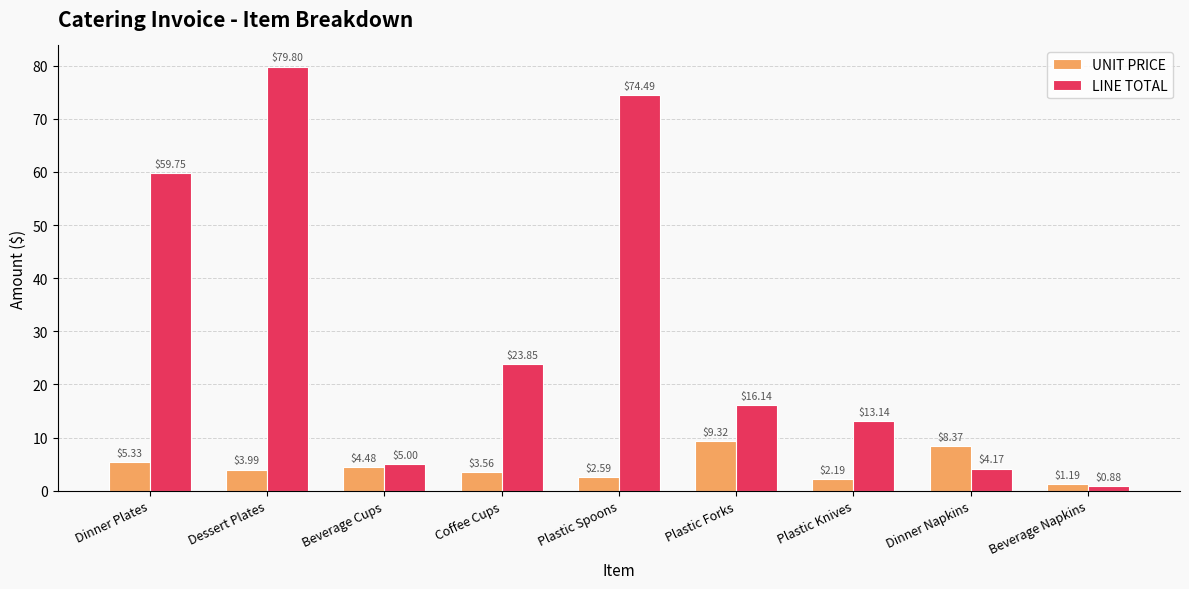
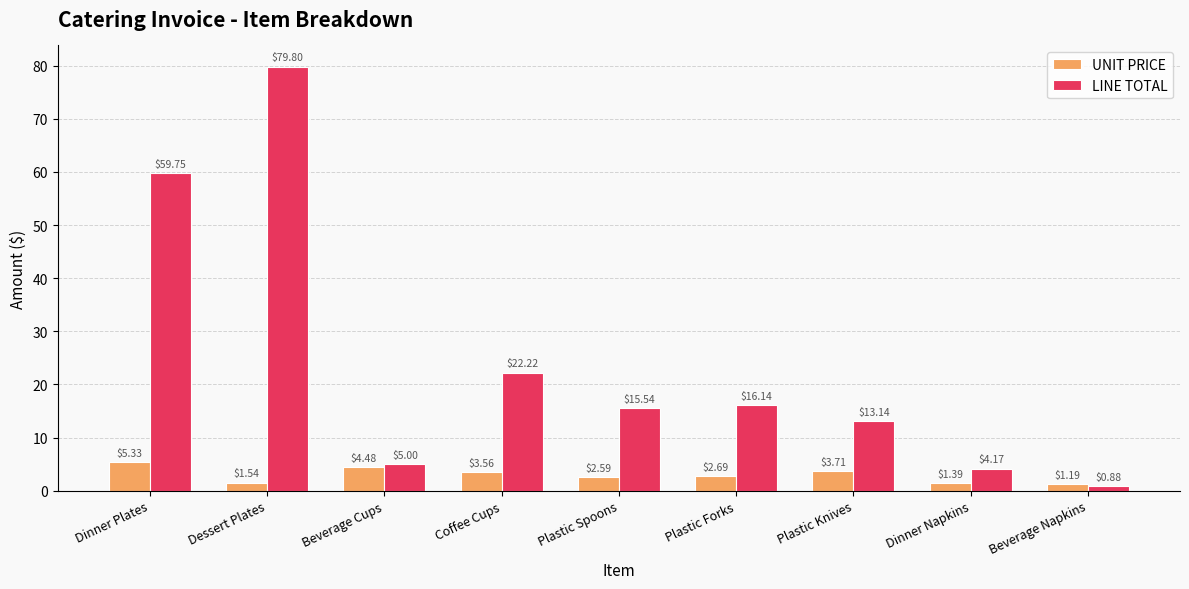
UNIT PRICE, Dessert Plates: $3.99 -> $1.54
LINE TOTAL, Coffee Cups: $23.85 -> $22.22
LINE TOTAL, Plastic Spoons: $74.49 -> $15.54
UNIT PRICE, Plastic Forks: $9.32 -> $2.69
UNIT PRICE, Plastic Knives: $2.19 -> $3.71
UNIT PRICE, Dinner Napkins: $8.37 -> $1.39
